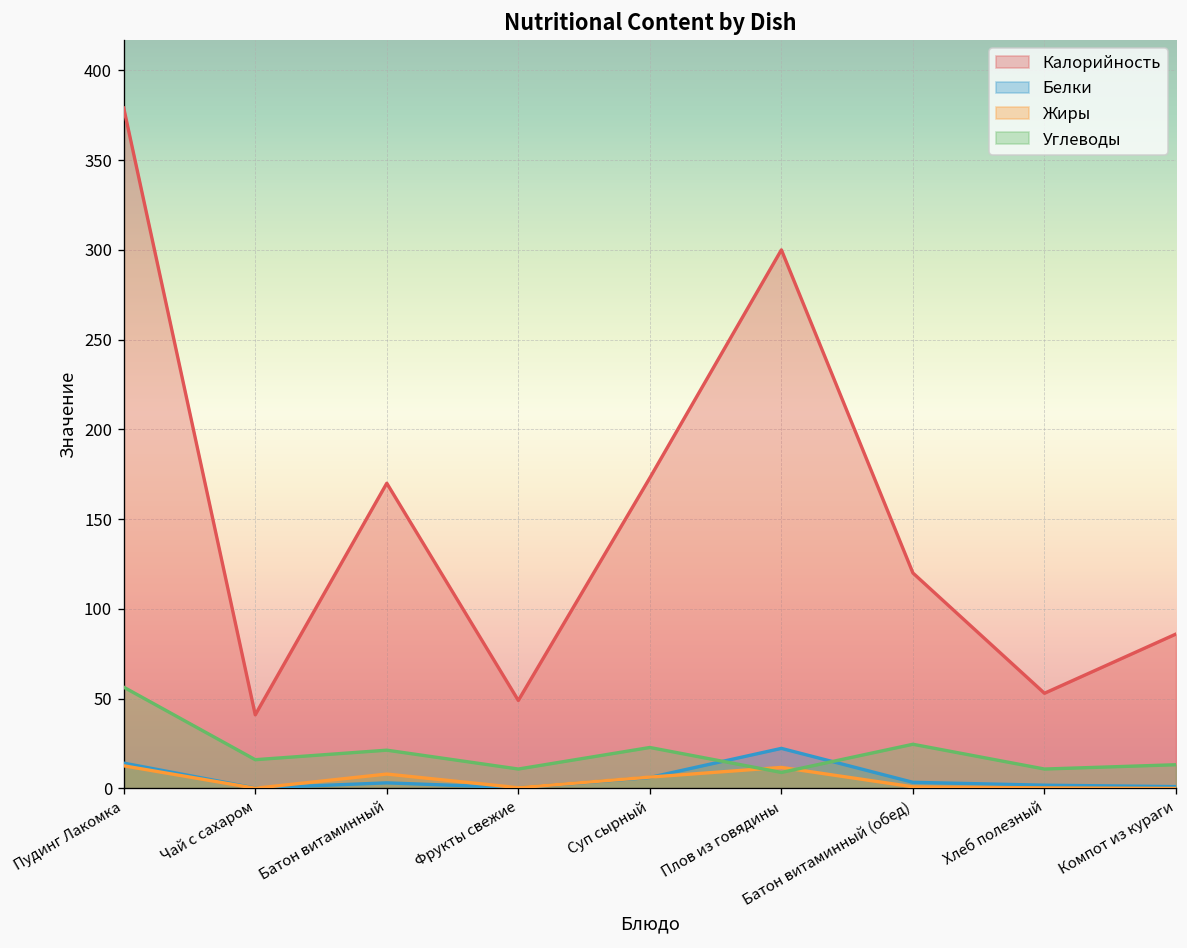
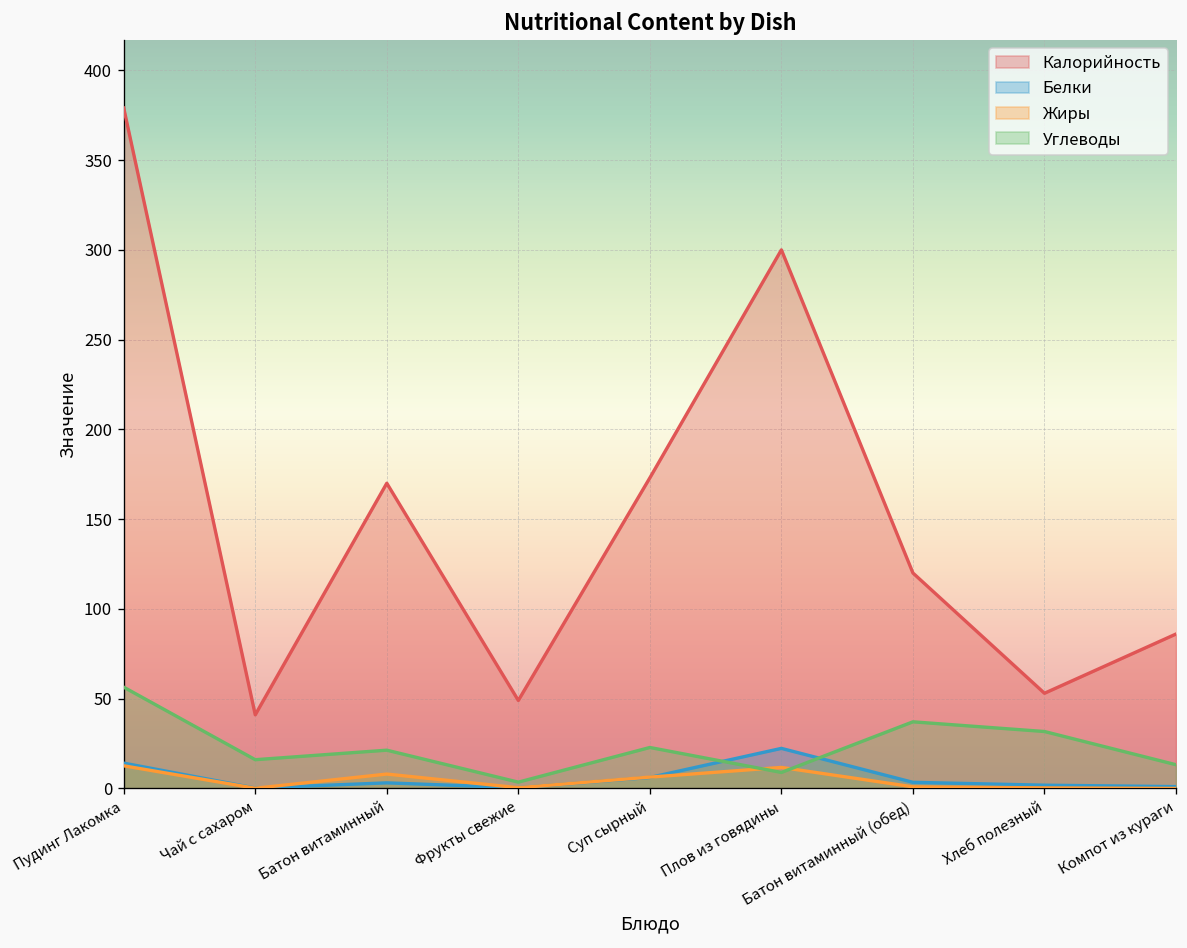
Углеводы, Фрукты свежие: 11 -> 4
Углеводы, Батон витаминный (обед): 25 -> 37
Углеводы, Хлеб полезный: 11 -> 32
